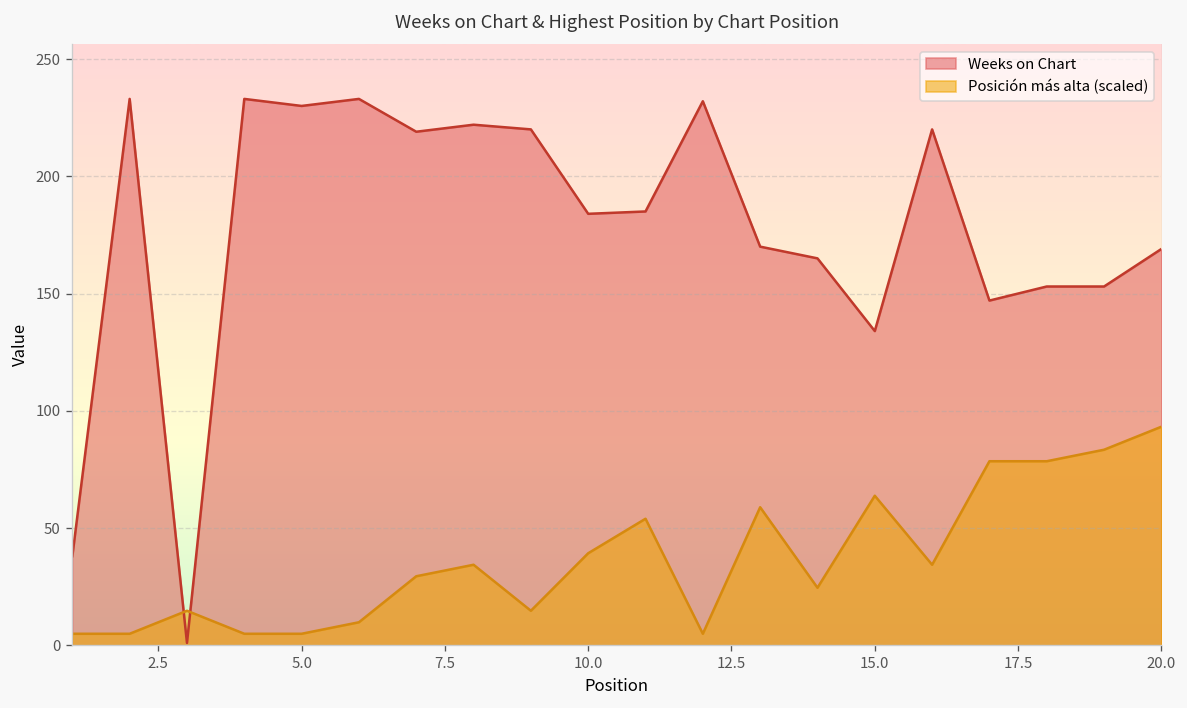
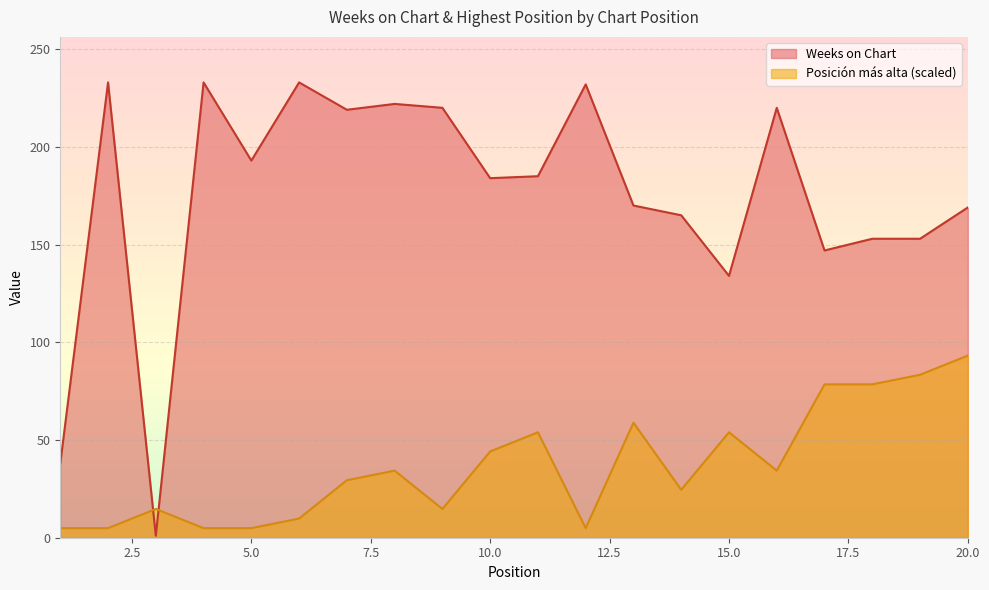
Weeks on Chart, 5.0: 230 -> 193
Posición más alta (scaled), 10.0: 39 -> 44
Posición más alta (scaled), 15.0: 64 -> 54
